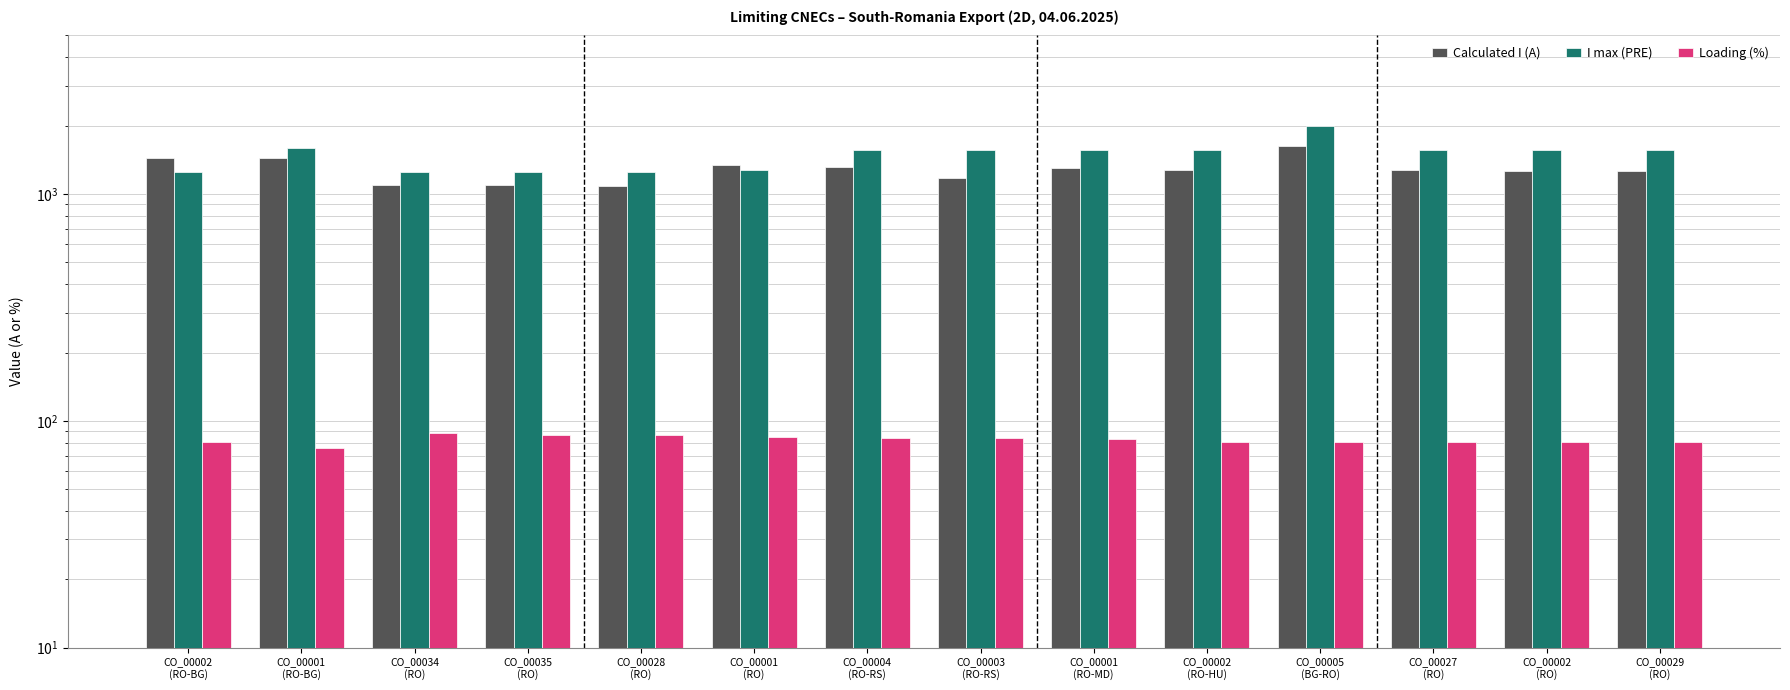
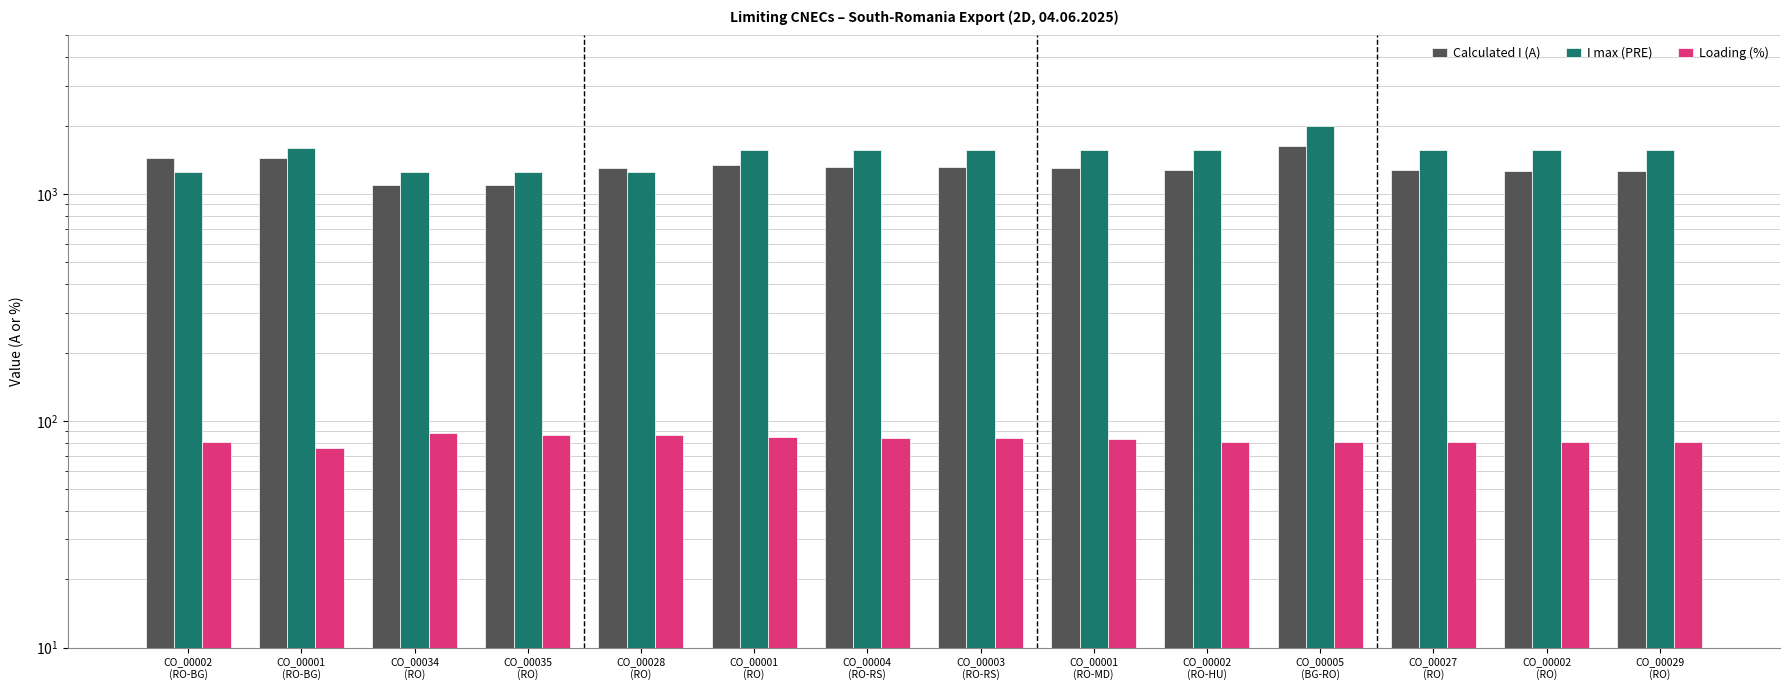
Calculated I (A), CO_00028 (RO): 1100 -> 1300
I max (PRE), CO_00001 (RO): 1300 -> 1600
Calculated I (A), CO_00003 (RO-RS): 1200 -> 1300
